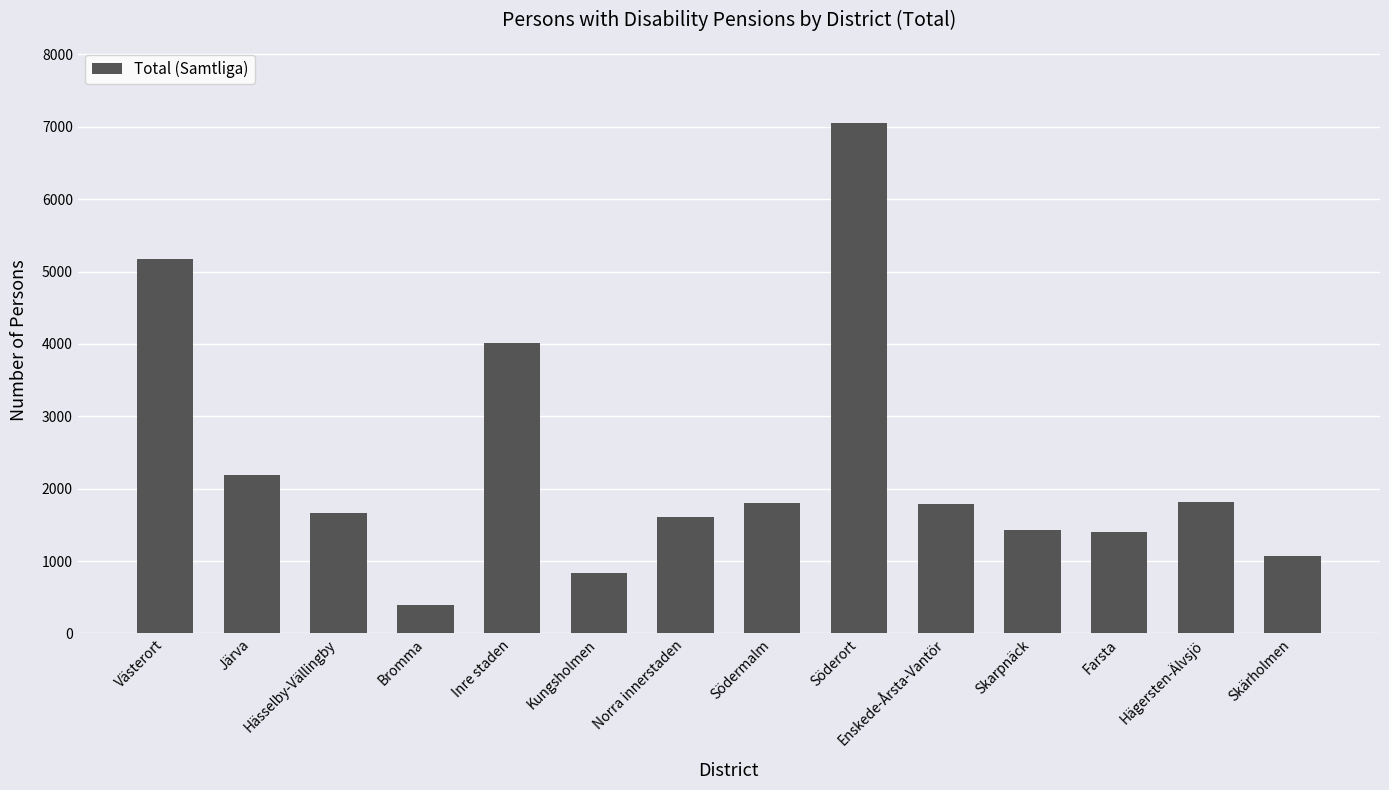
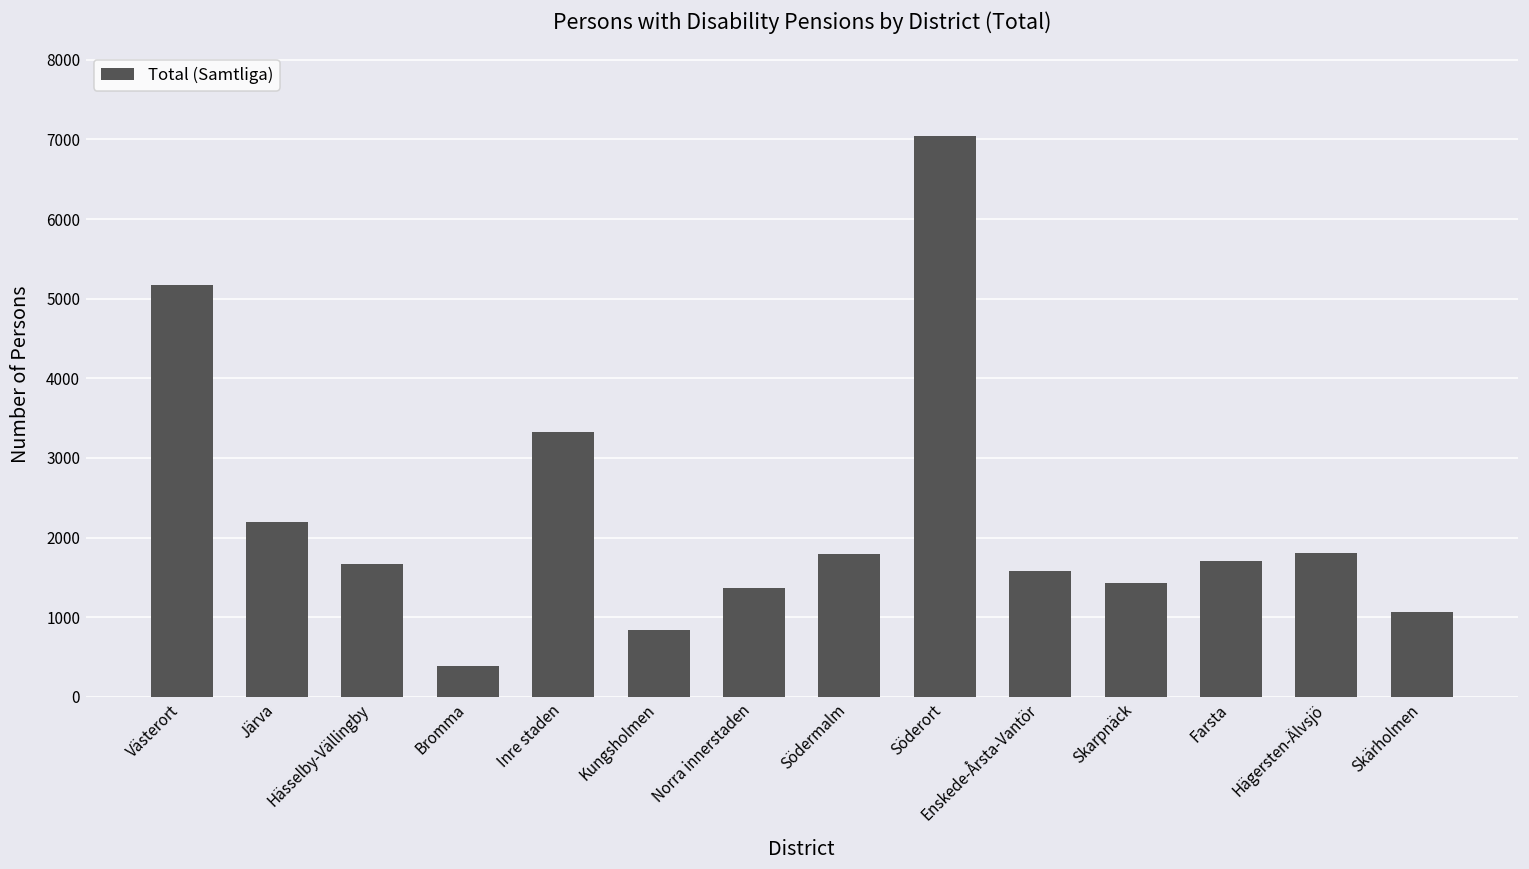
Inre staden: 4000 -> 3300
Norra innerstaden: 1600 -> 1400
Enskede-Årsta-Vantör: 1800 -> 1600
Farsta: 1400 -> 1700
